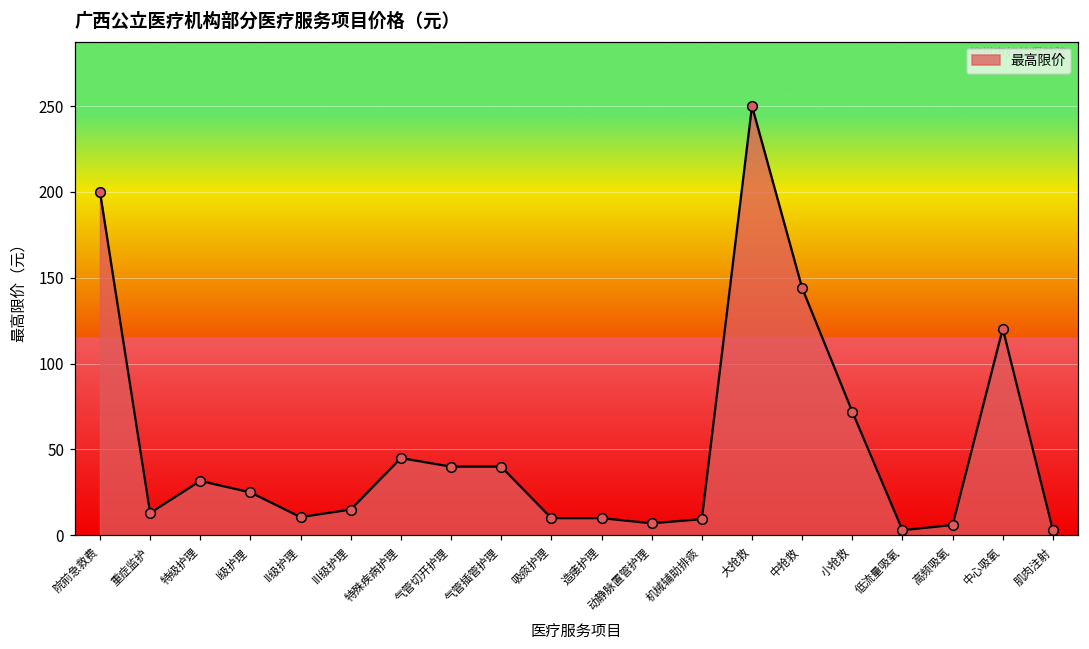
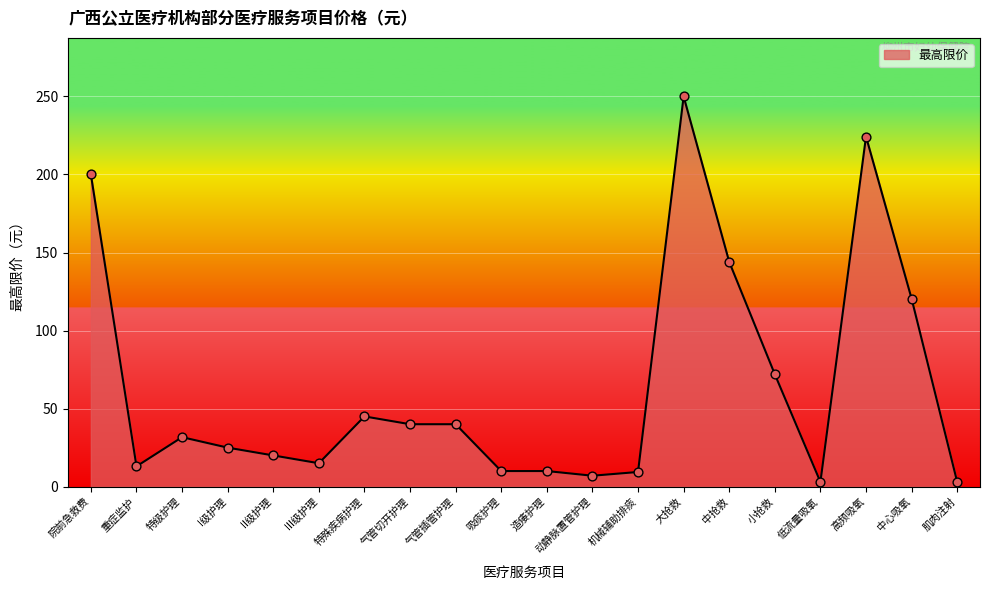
II级护理: 11 -> 20
高频吸氧: 6 -> 224
